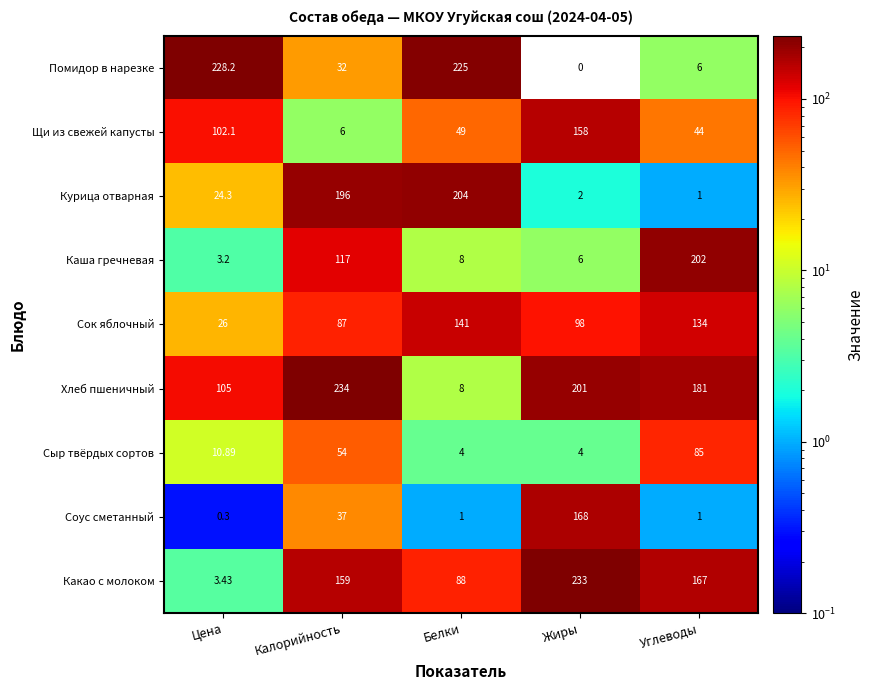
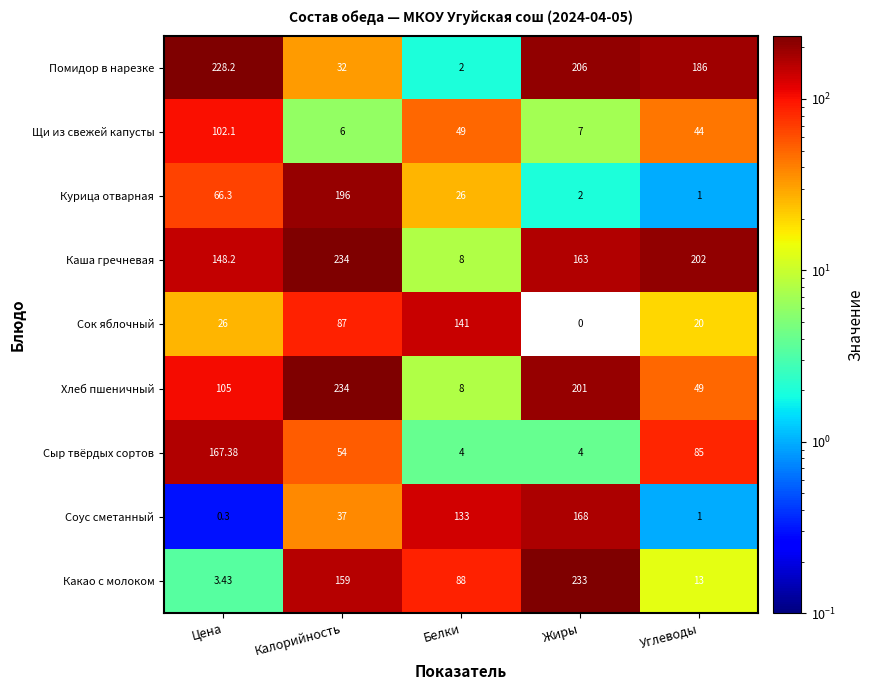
Помидор в нарезке, Белки: 225 -> 2
Помидор в нарезке, Жиры: 0 -> 206
Помидор в нарезке, Углеводы: 6 -> 186
Щи из свежей капусты, Жиры: 158 -> 7
Курица отварная, Цена: 24.3 -> 66.3
Курица отварная, Белки: 204 -> 26
Каша гречневая, Цена: 3.2 -> 148.2
Каша гречневая, Калорийность: 117 -> 234
Каша гречневая, Жиры: 6 -> 163
Сок яблочный, Жиры: 98 -> 0
Сок яблочный, Углеводы: 134 -> 20
Хлеб пшеничный, Углеводы: 181 -> 49
Сыр твёрдых сортов, Цена: 10.89 -> 167.38
Соус сметанный, Белки: 1 -> 133
Какао с молоком, Углеводы: 167 -> 13
